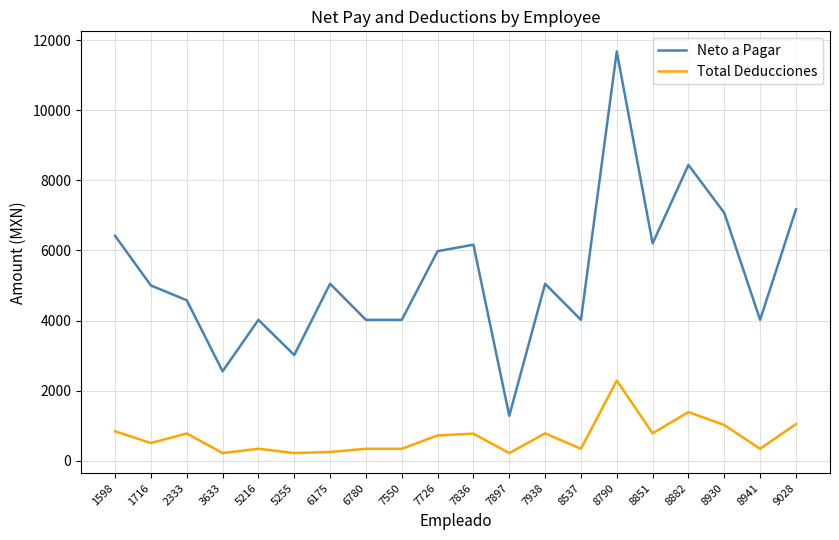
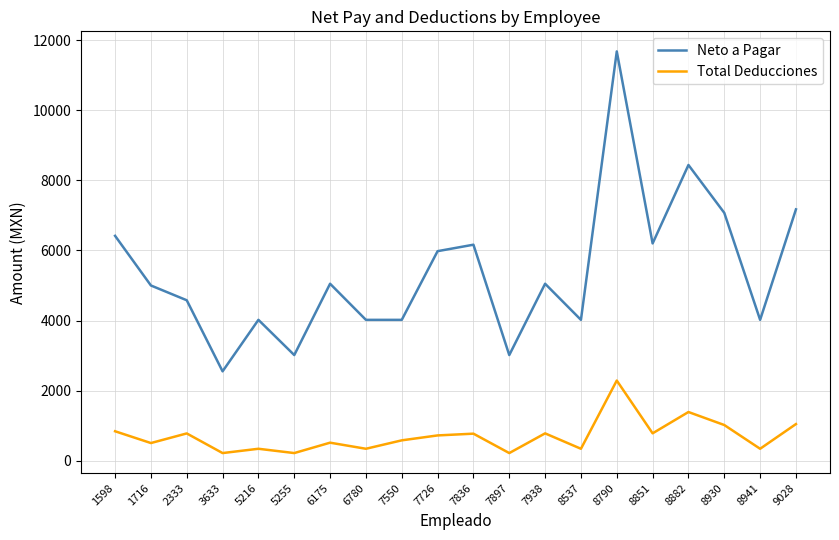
Total Deducciones, 6175: 200 -> 500
Total Deducciones, 7550: 300 -> 600
Neto a Pagar, 7897: 1300 -> 3000
